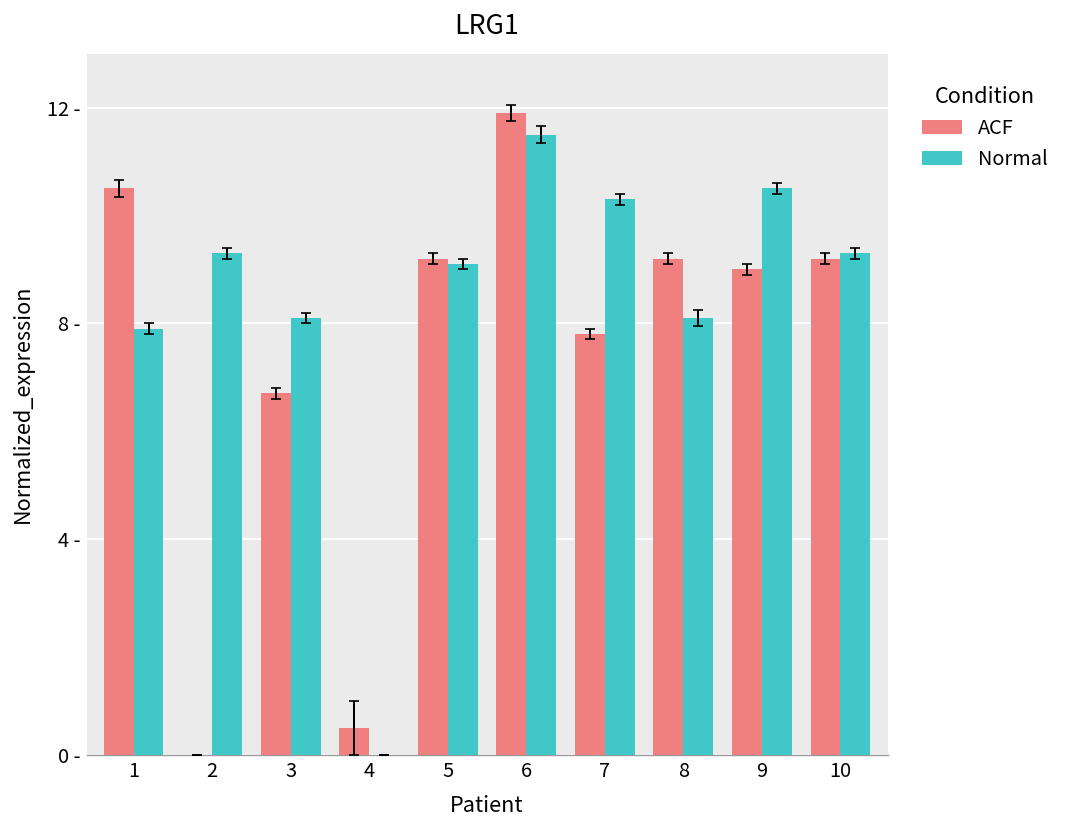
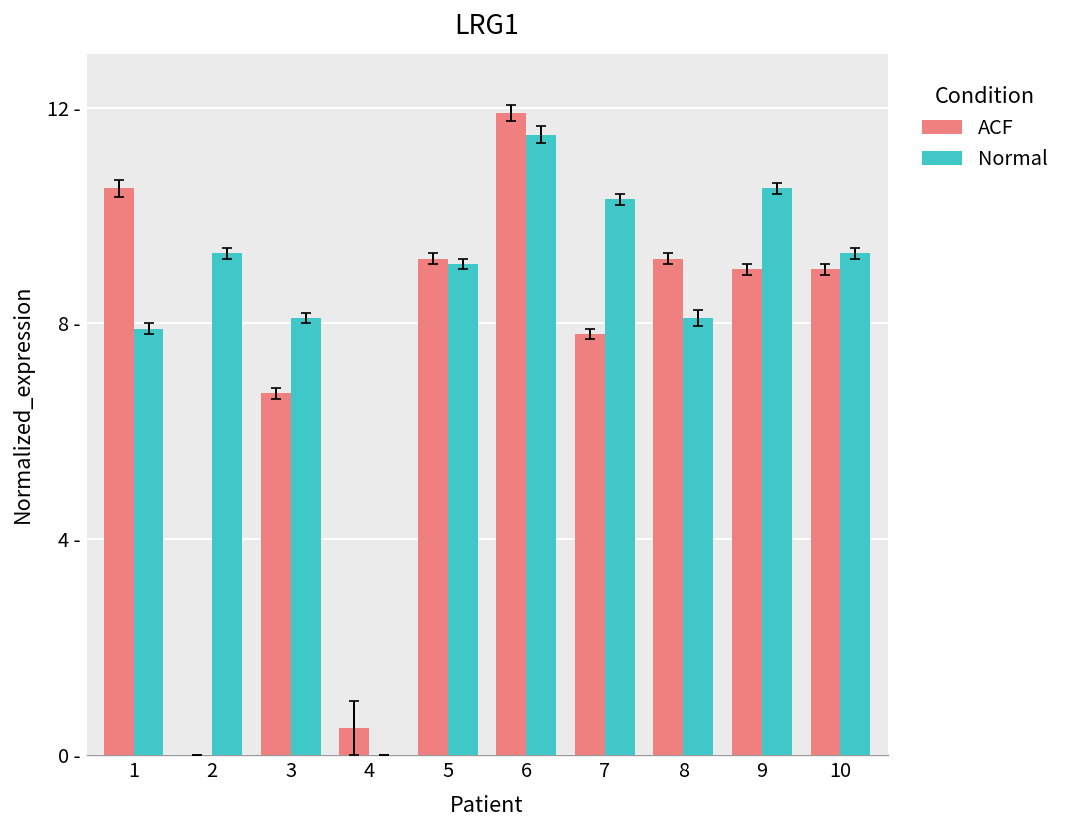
ACF, 10: 9.2 - -> 9.0 -
